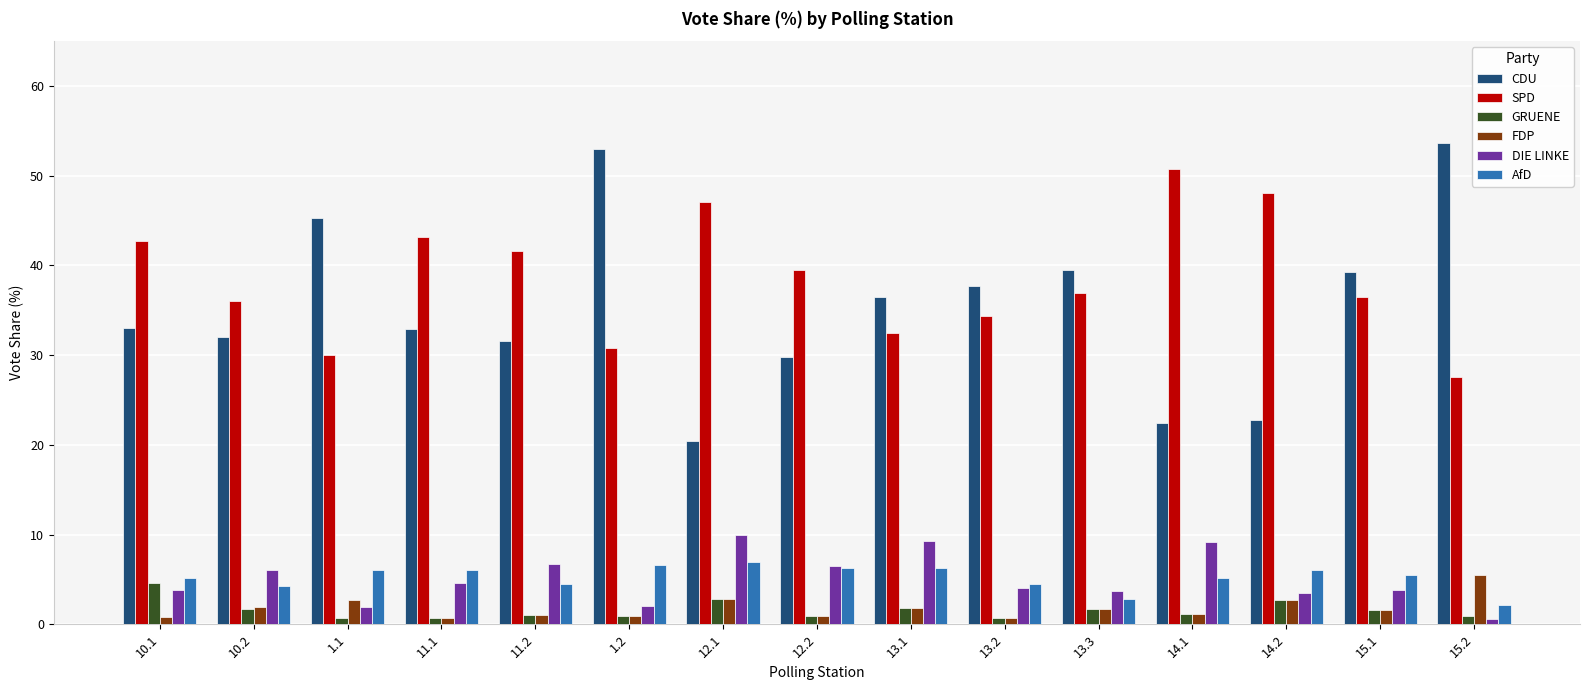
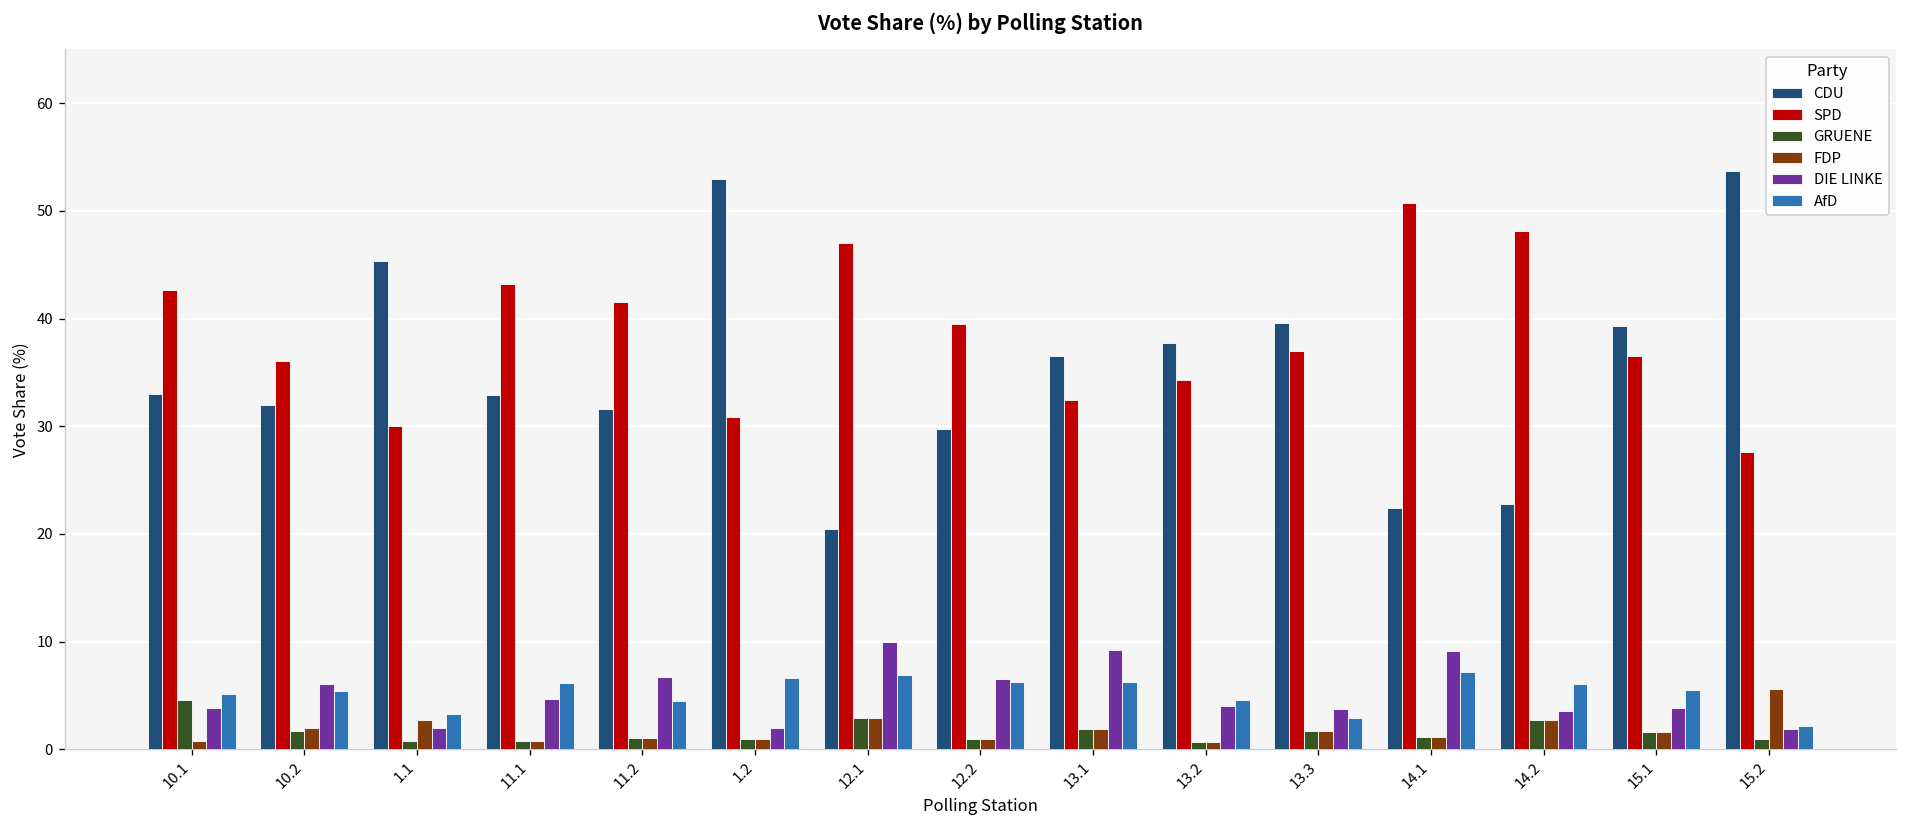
AfD, 10.2: 4 -> 5
AfD, 1.1: 6 -> 3
AfD, 14.1: 5 -> 7
DIE LINKE, 15.2: 1 -> 2
